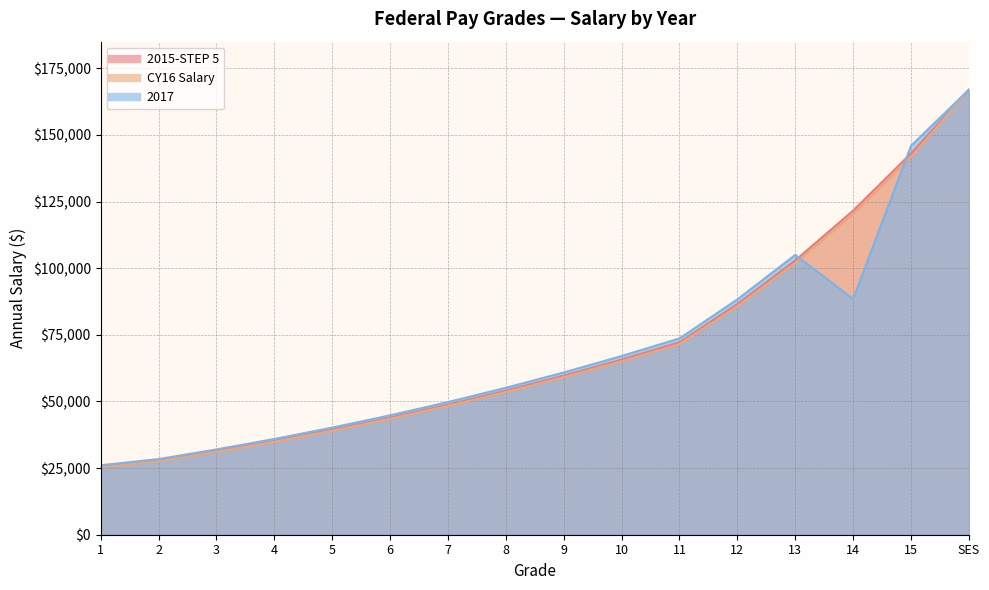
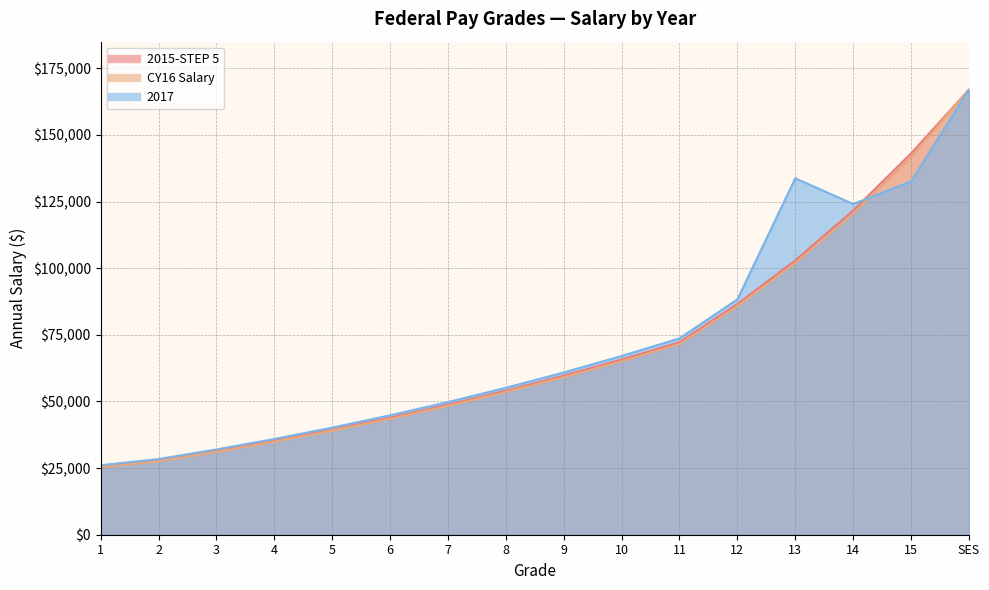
2017, 13: $105,000 -> $134,000
2017, 14: $88,000 -> $124,000
2017, 15: $146,000 -> $133,000
